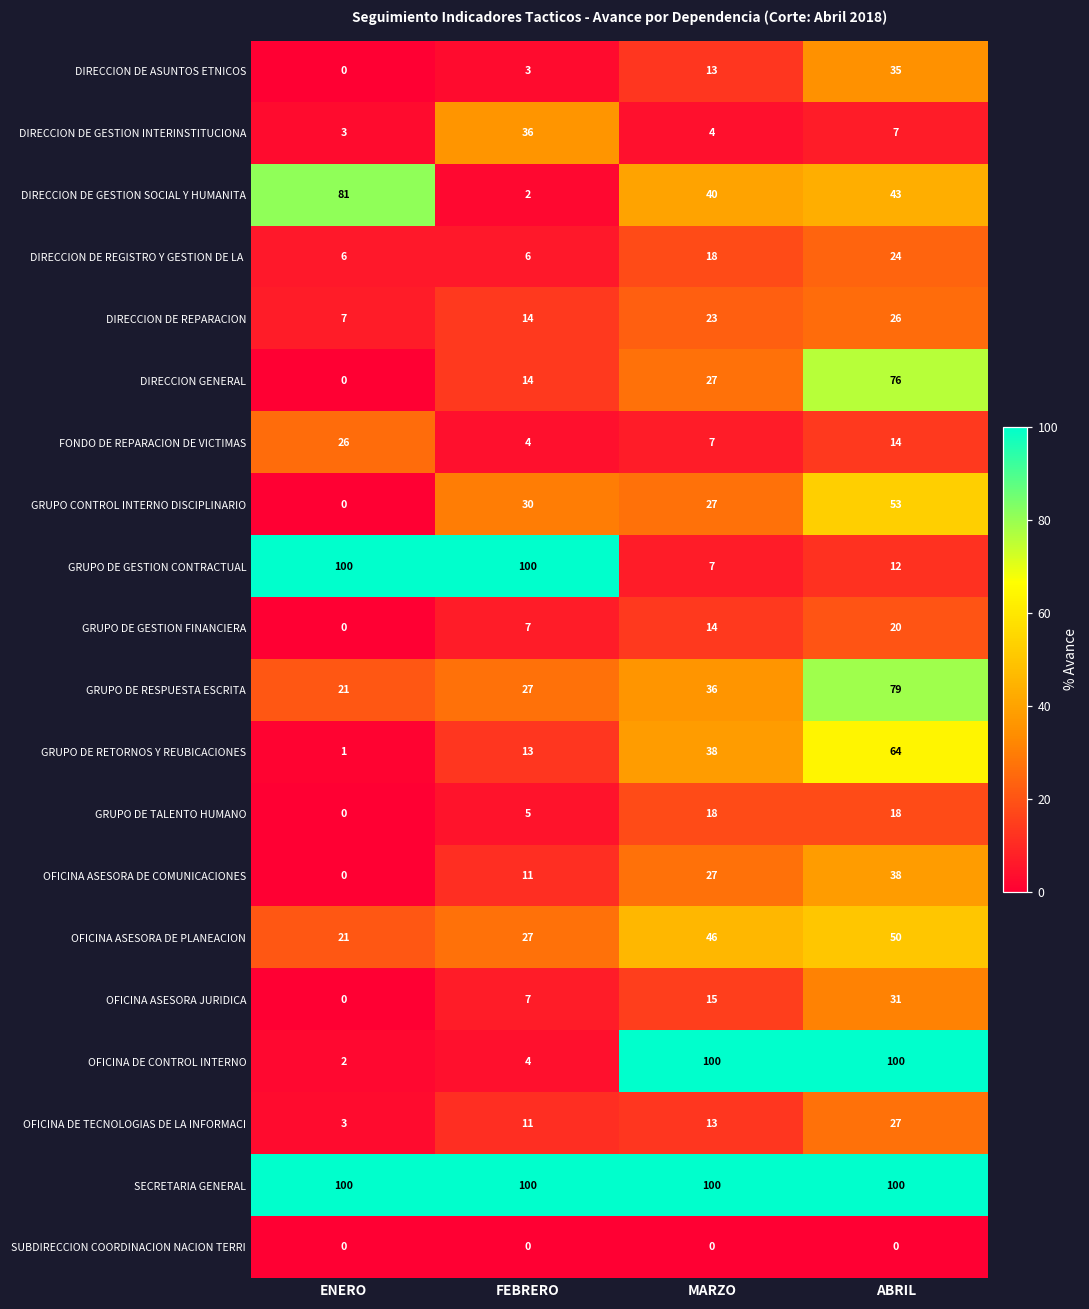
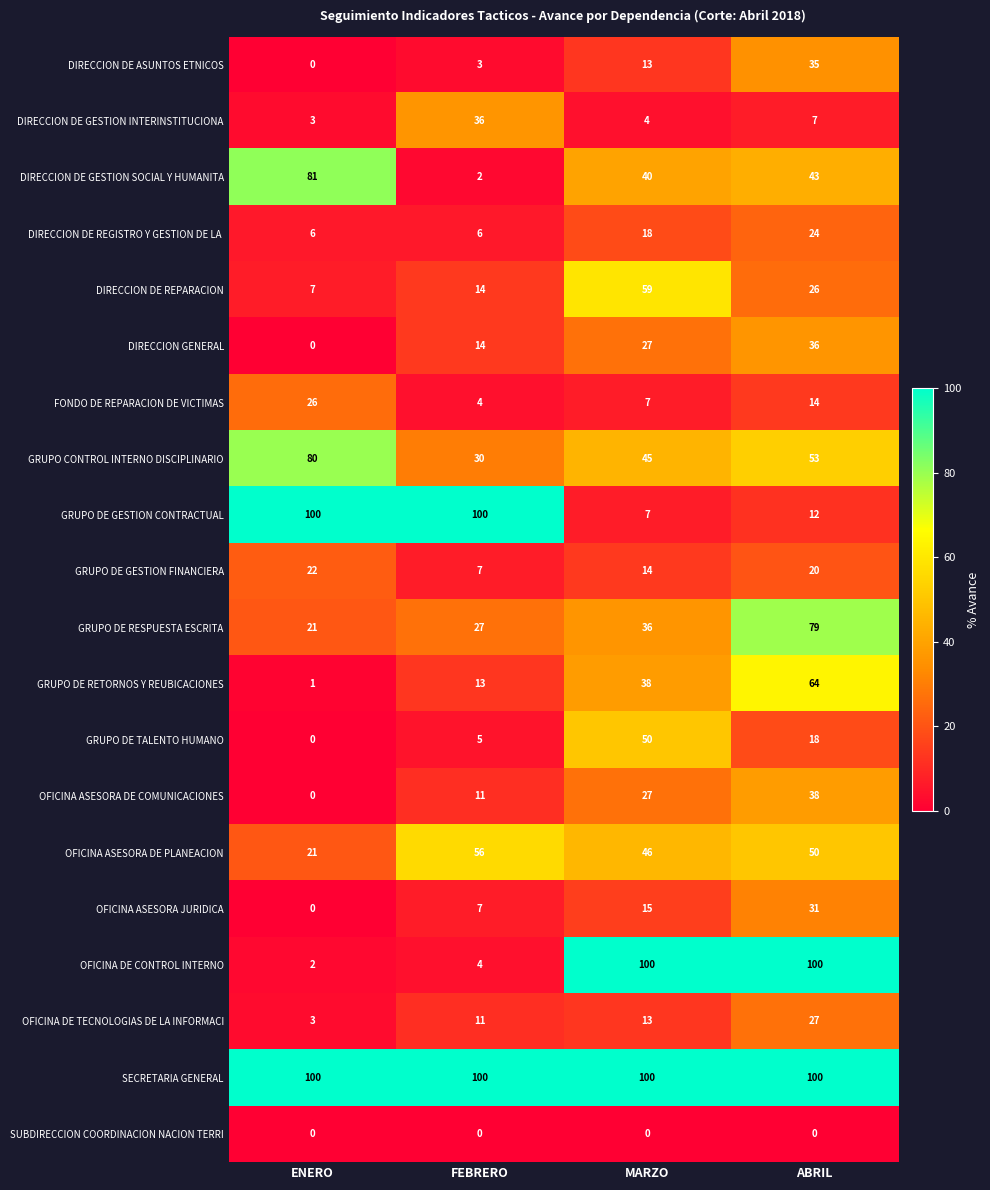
DIRECCION DE REPARACION, MARZO: 23 -> 59
DIRECCION GENERAL, ABRIL: 76 -> 36
GRUPO CONTROL INTERNO DISCIPLINARIO, ENERO: 0 -> 80
GRUPO CONTROL INTERNO DISCIPLINARIO, MARZO: 27 -> 45
GRUPO DE GESTION FINANCIERA, ENERO: 0 -> 22
GRUPO DE TALENTO HUMANO, MARZO: 18 -> 50
OFICINA ASESORA DE PLANEACION, FEBRERO: 27 -> 56
